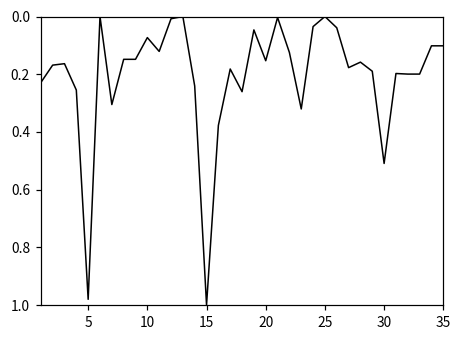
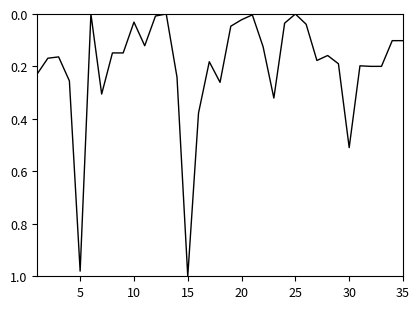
10: 0.07 -> 0.03
20: 0.15 -> 0.02
